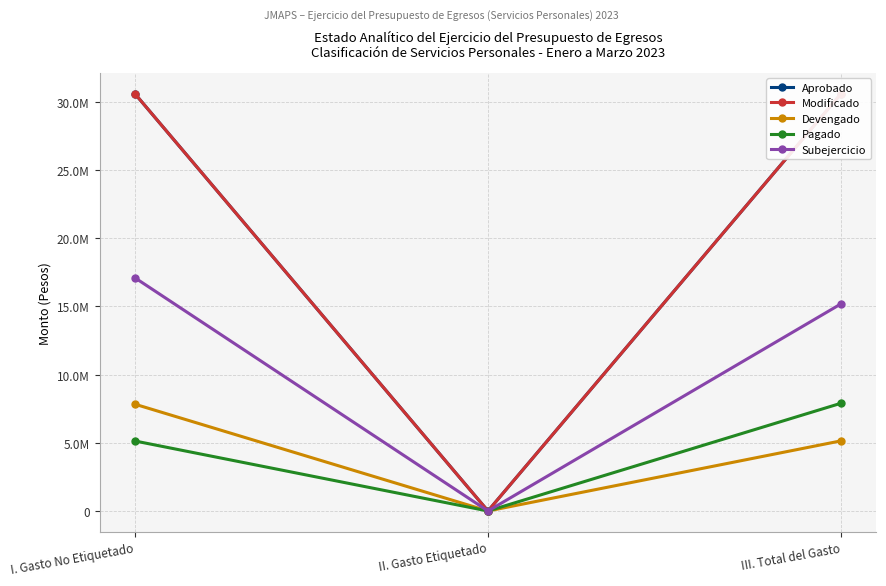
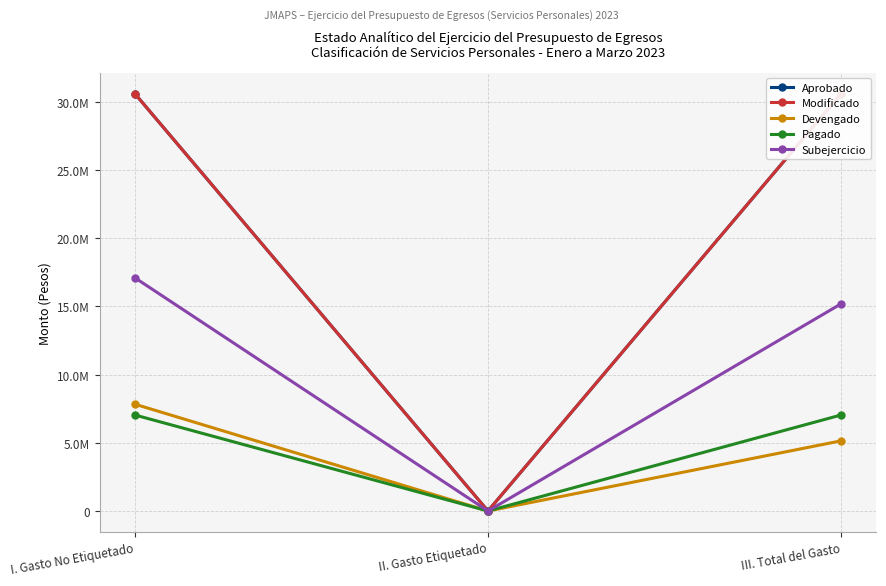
Pagado, I. Gasto No Etiquetado: 5100000 -> 7000000
Pagado, III. Total del Gasto: 7900000 -> 7000000
